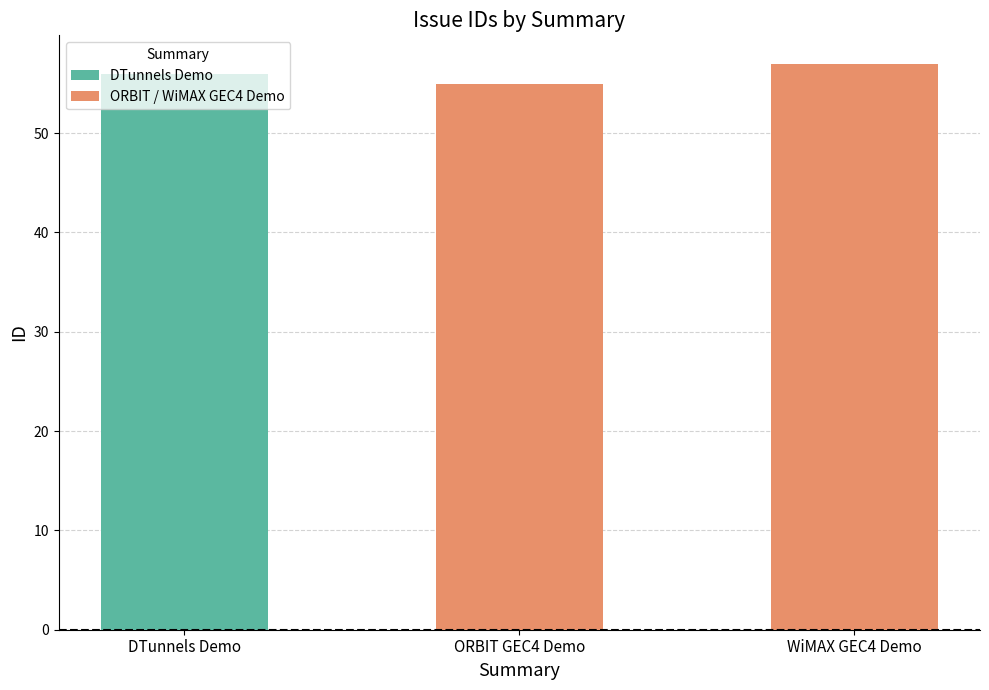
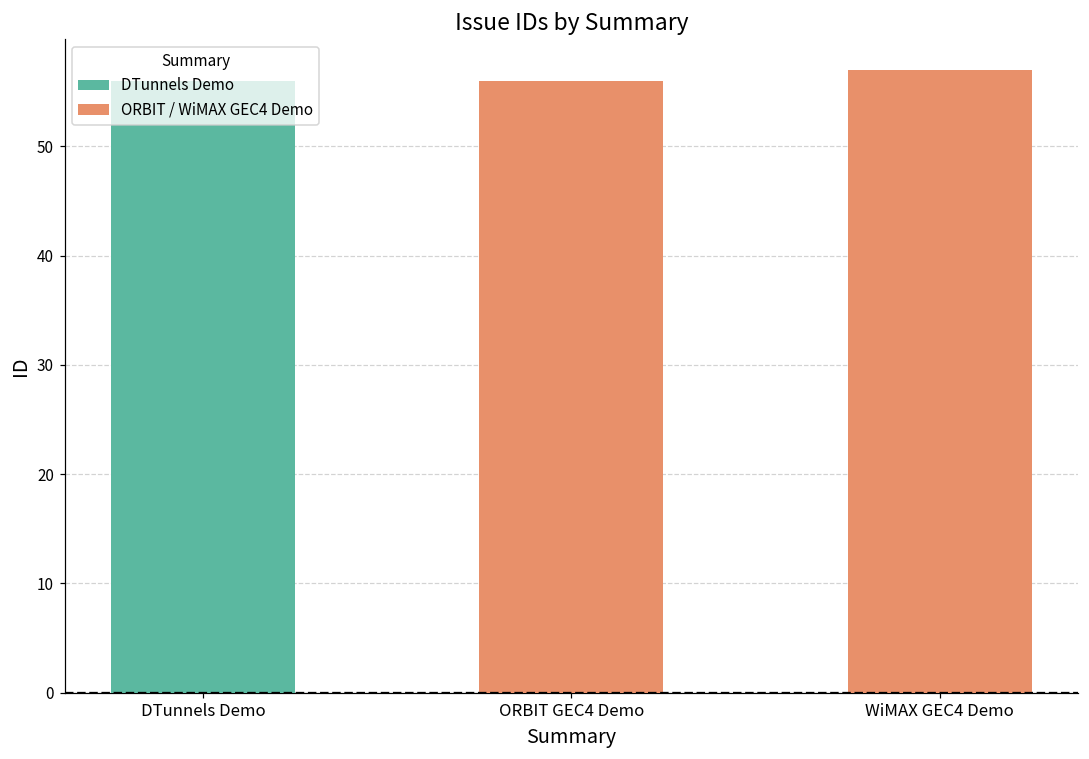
ORBIT GEC4 Demo: 55 -> 56
